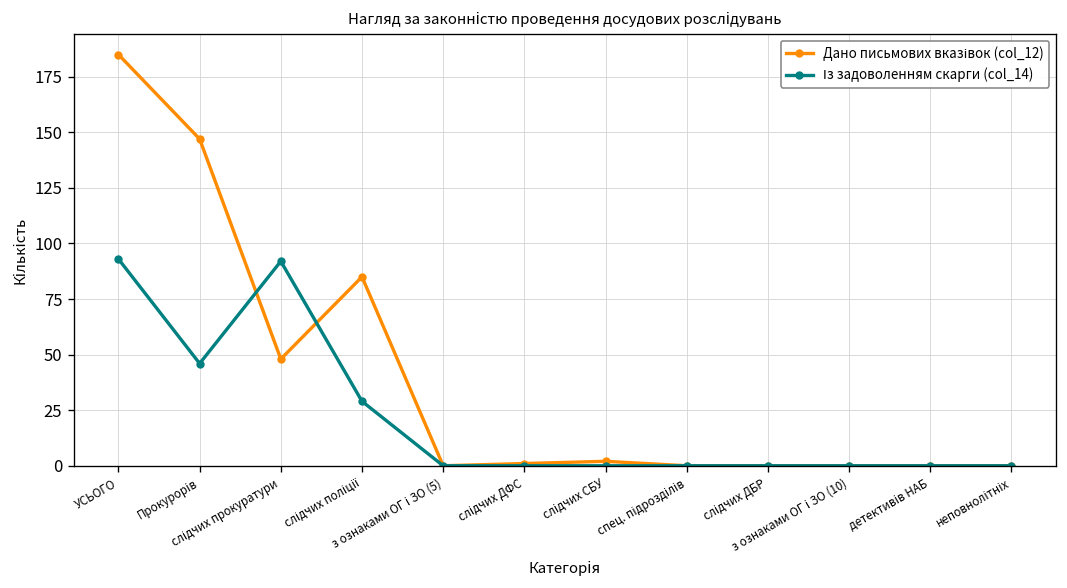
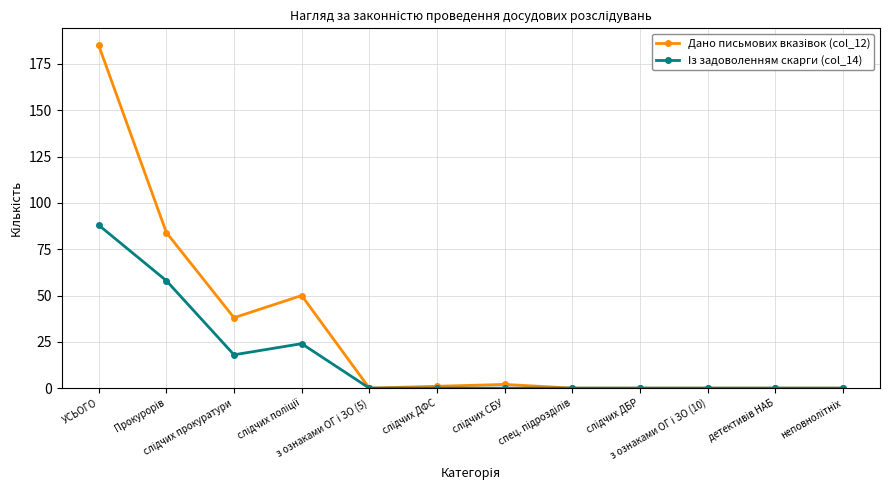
Із задоволенням скарги (col_14), УСЬОГО: 93 -> 88
Дано письмових вказівок (col_12), Прокурорів: 147 -> 84
Із задоволенням скарги (col_14), Прокурорів: 46 -> 58
Дано письмових вказівок (col_12), слідчих прокуратури: 48 -> 38
Із задоволенням скарги (col_14), слідчих прокуратури: 92 -> 18
Дано письмових вказівок (col_12), слідчих поліції: 85 -> 50
Із задоволенням скарги (col_14), слідчих поліції: 29 -> 24
